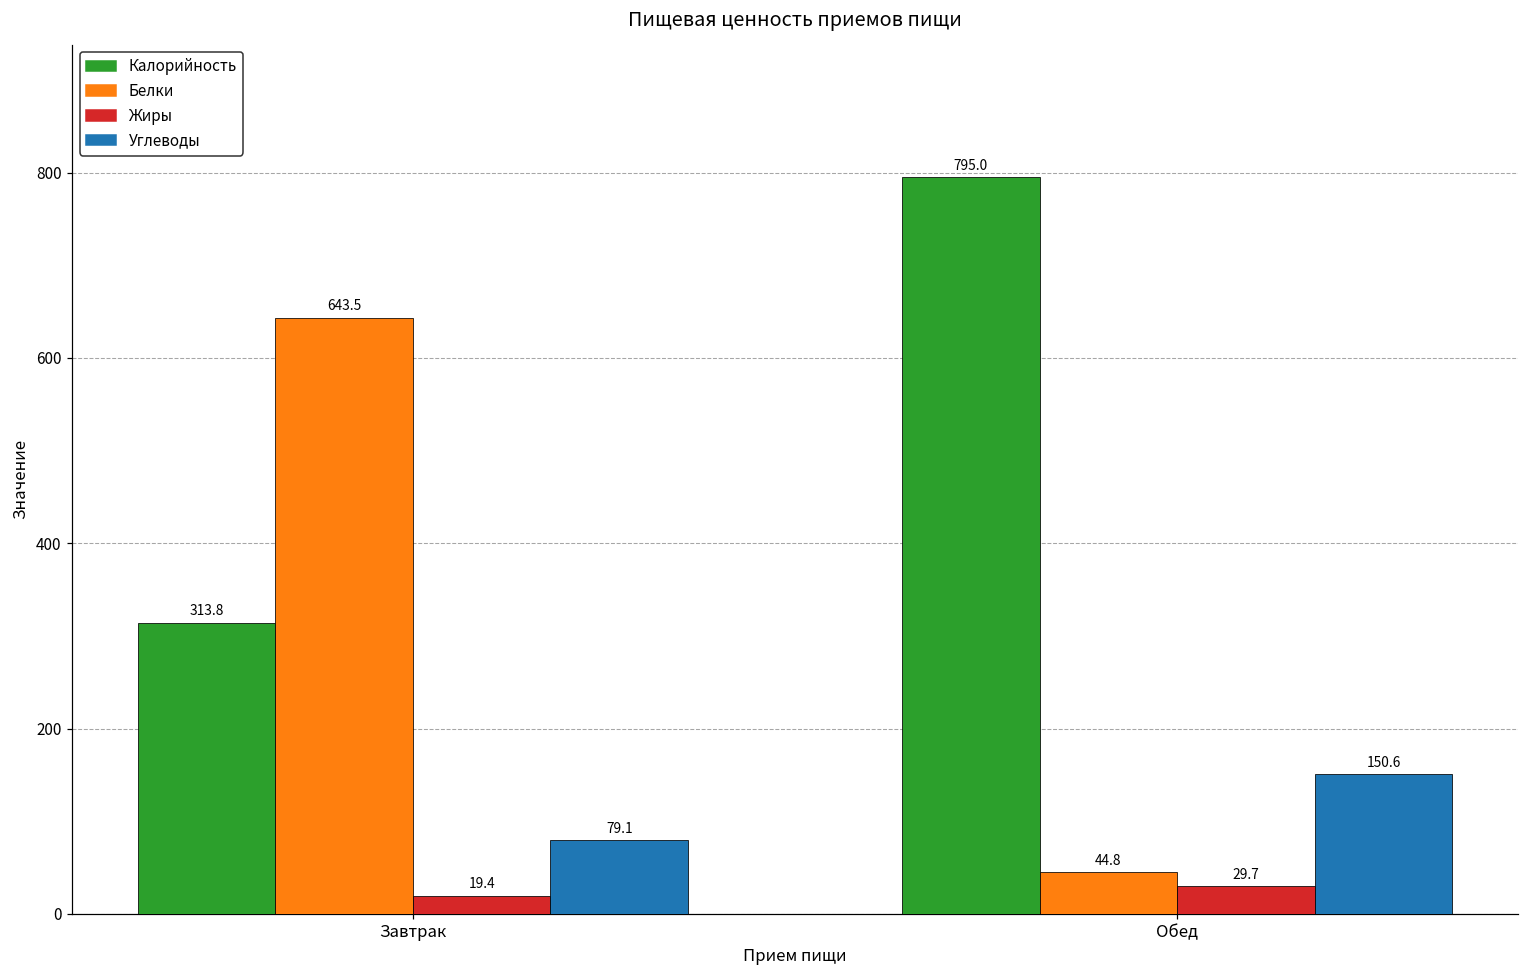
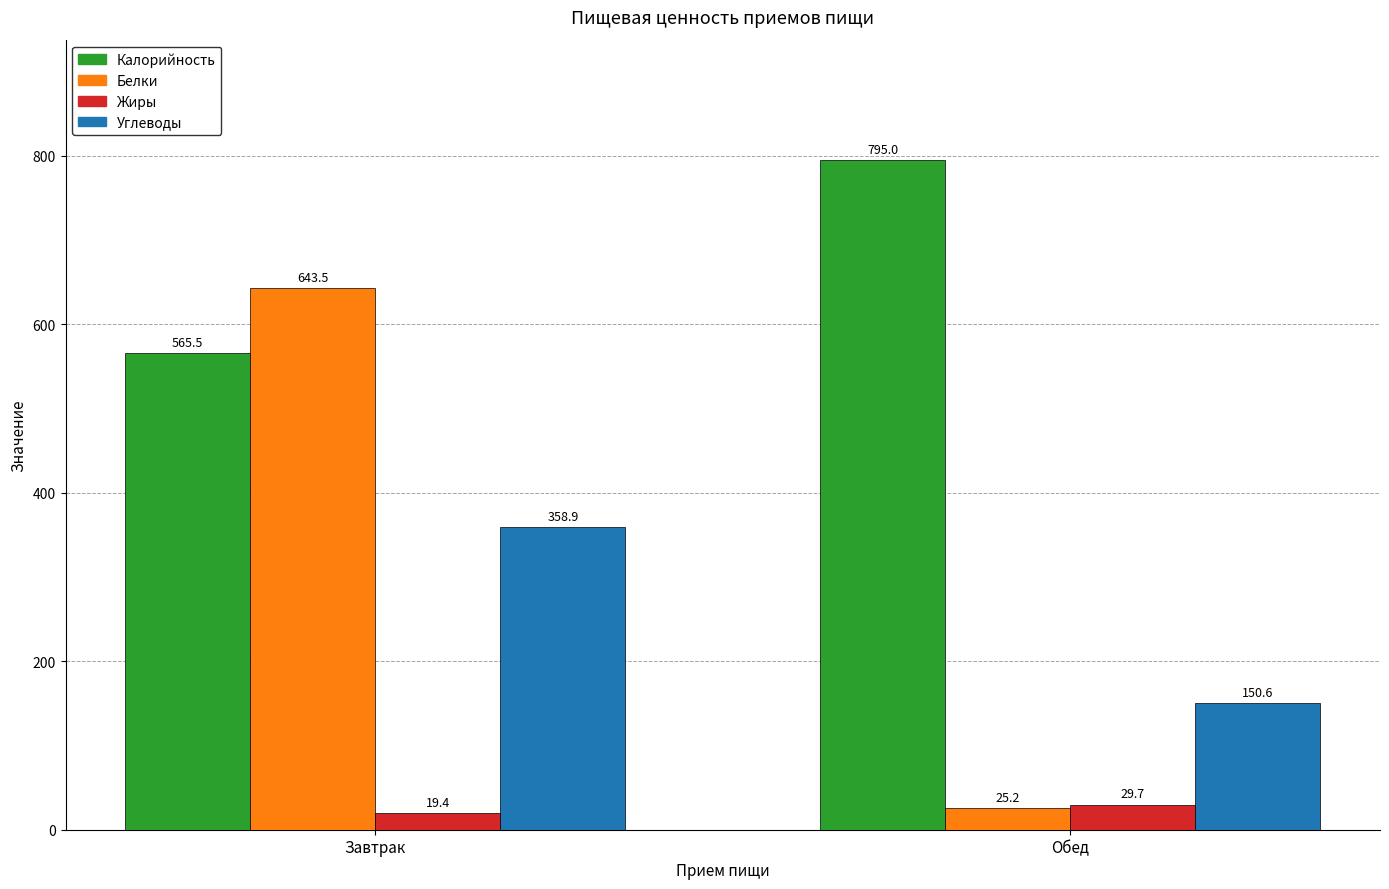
Калорийность, Завтрак: 313.8 -> 565.5
Углеводы, Завтрак: 79.1 -> 358.9
Белки, Обед: 44.8 -> 25.2
